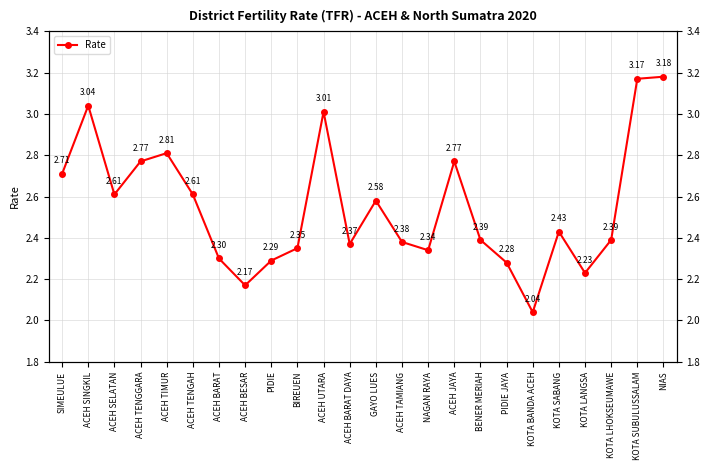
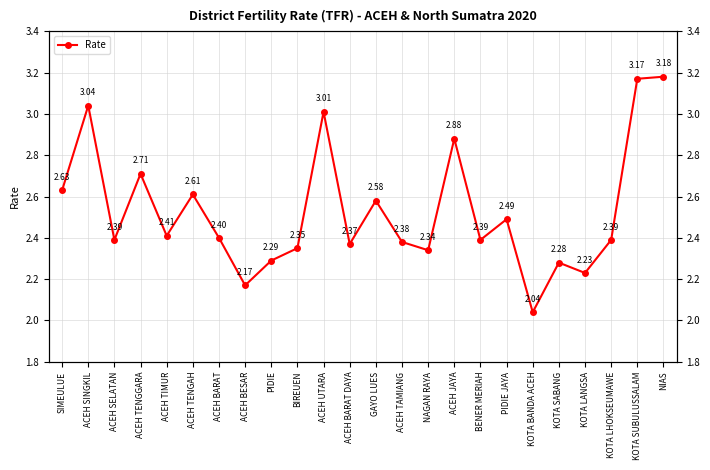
SIMEULUE: 2.71 -> 2.63
ACEH SELATAN: 2.61 -> 2.39
ACEH TENGGARA: 2.77 -> 2.71
ACEH TIMUR: 2.81 -> 2.41
ACEH BARAT: 2.30 -> 2.40
ACEH JAYA: 2.77 -> 2.88
PIDIE JAYA: 2.28 -> 2.49
KOTA SABANG: 2.43 -> 2.28
